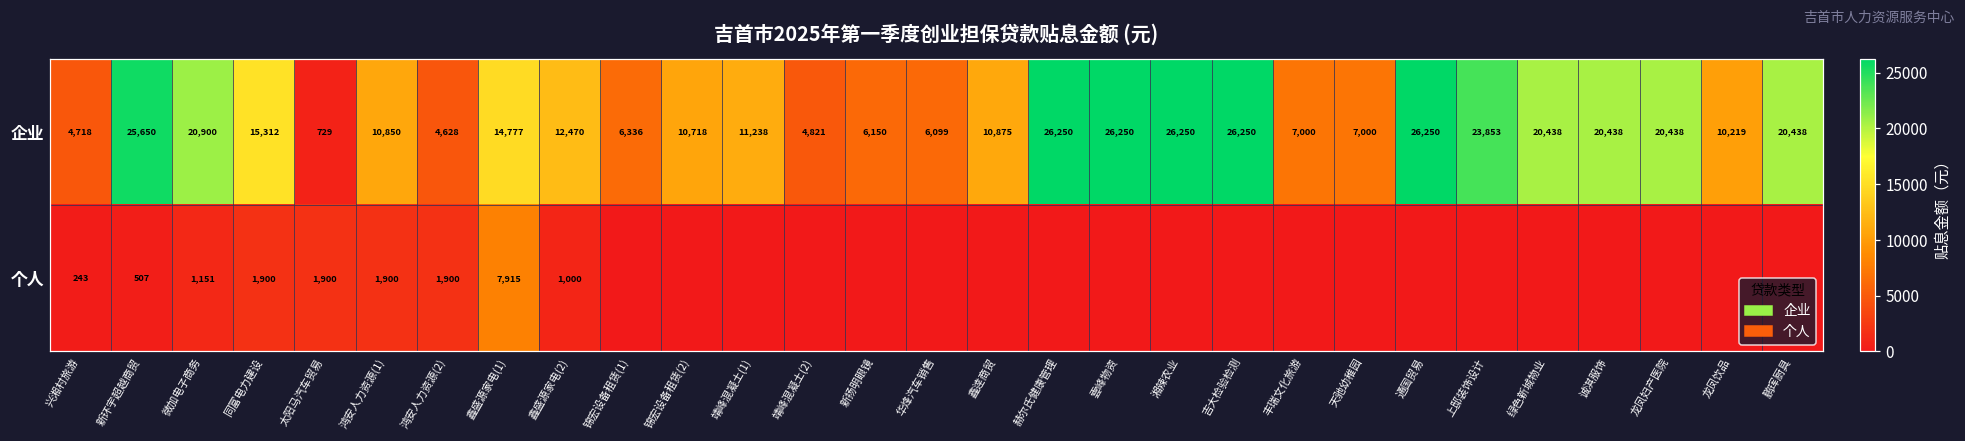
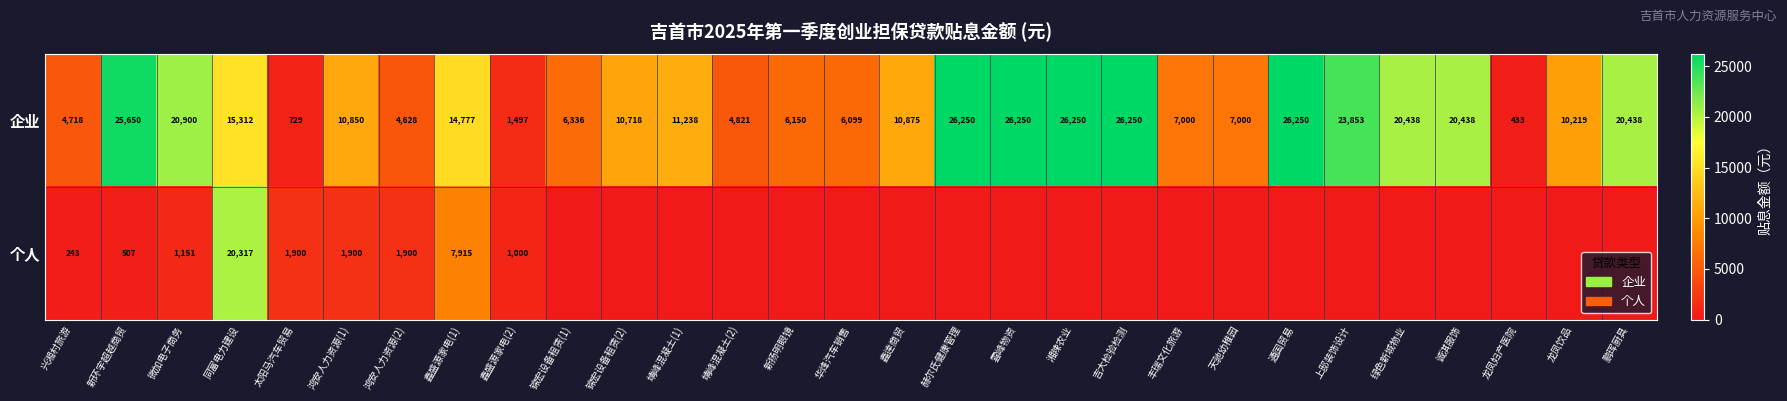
企业, 鑫盛源家电(2): 12,470 -> 1,497
企业, 龙凤妇产医院: 20,438 -> 433
个人, 同富电力建设: 1,900 -> 20,317
